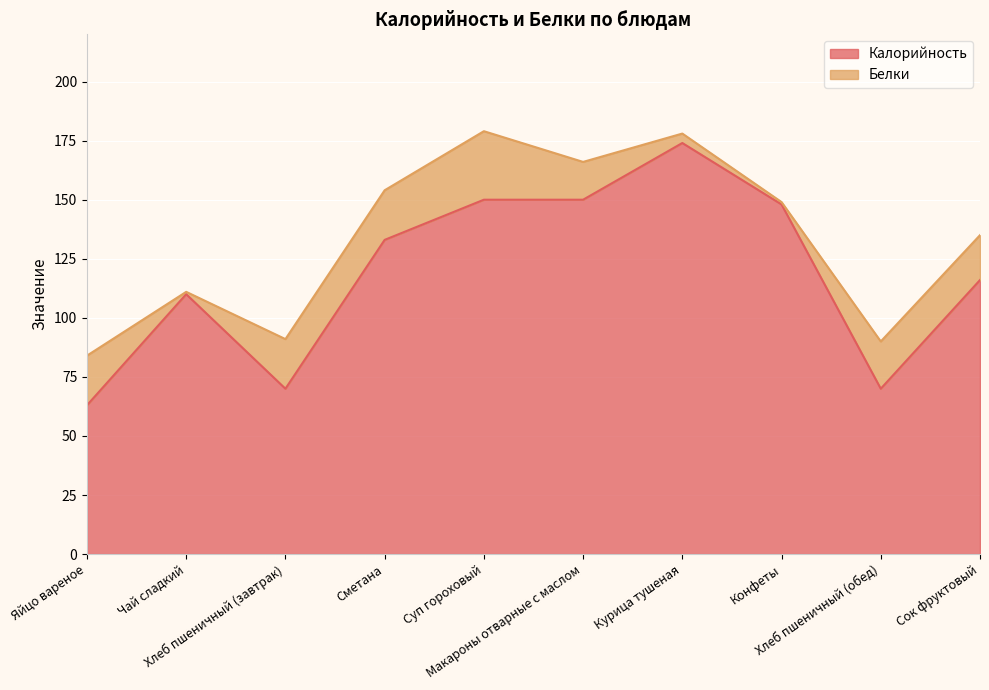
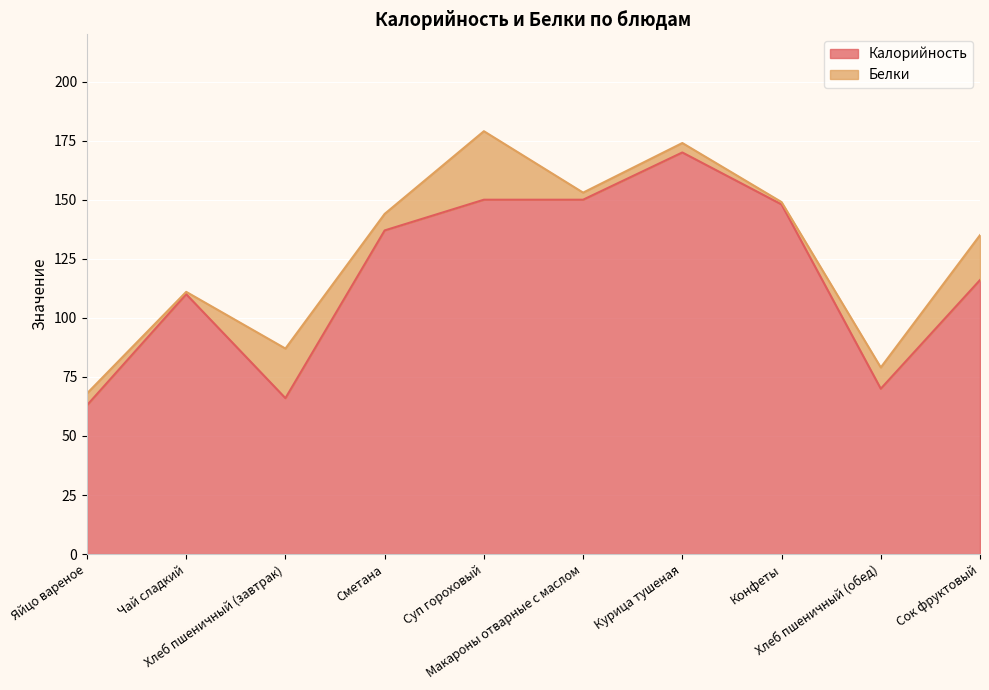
Белки, Яйцо вареное: 21 -> 5
Калорийность, Хлеб пшеничный (завтрак): 70 -> 66
Калорийность, Сметана: 133 -> 137
Белки, Сметана: 21 -> 7
Белки, Макароны отварные с маслом: 16 -> 3
Калорийность, Курица тушеная: 174 -> 170
Белки, Хлеб пшеничный (обед): 20 -> 9
